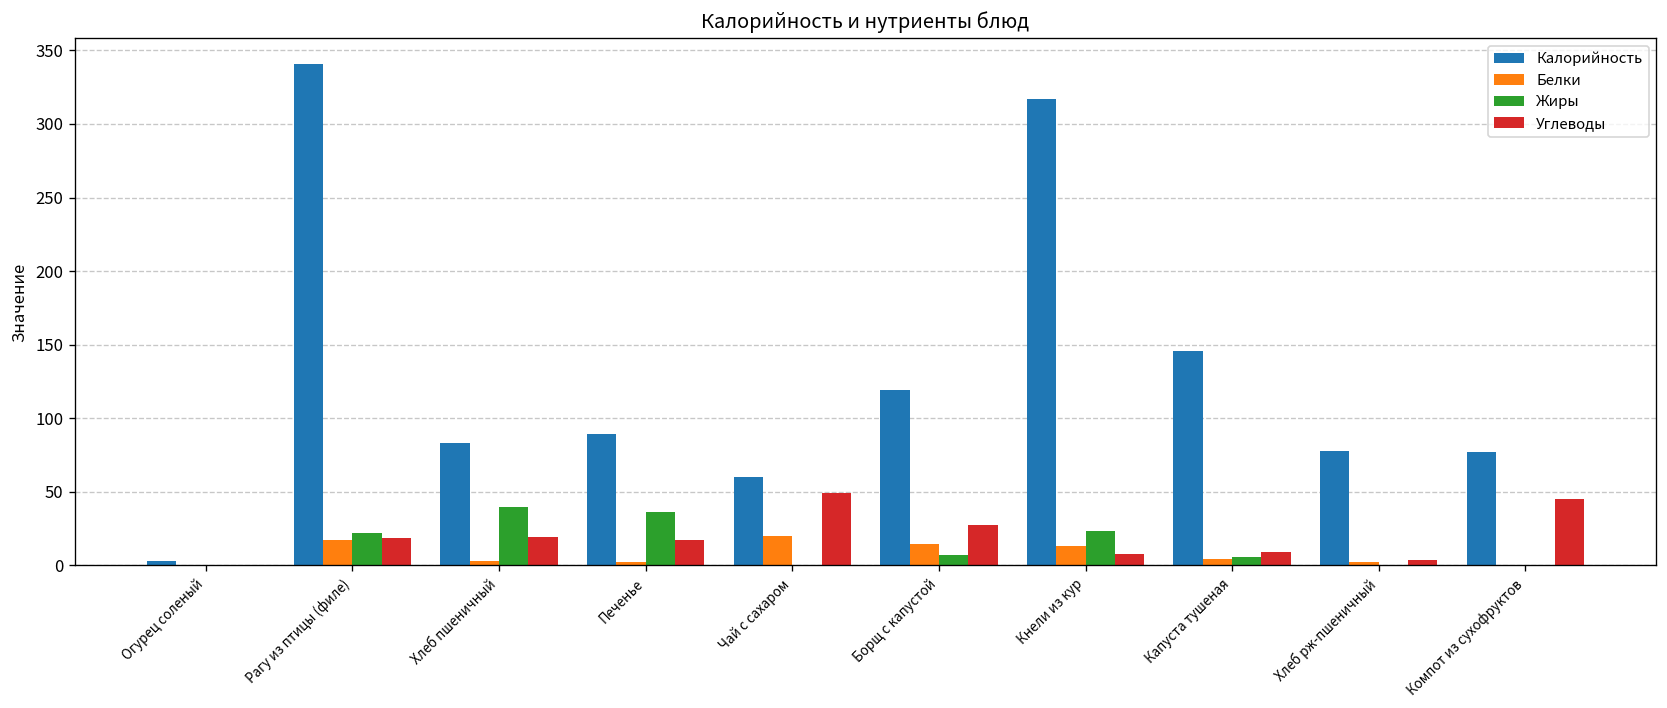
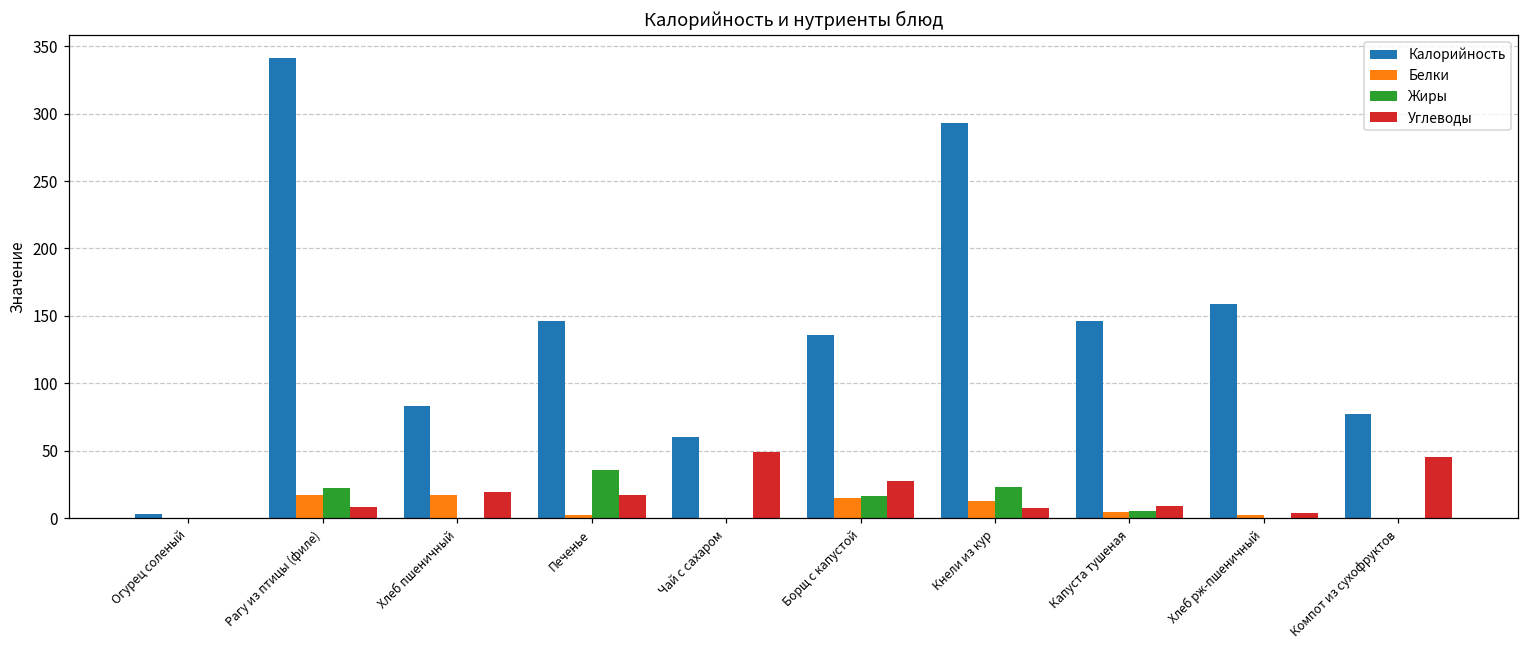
Углеводы, Рагу из птицы (филе): 19 -> 8
Белки, Хлеб пшеничный: 3 -> 17
Жиры, Хлеб пшеничный: 40 -> 0
Калорийность, Печенье: 89 -> 146
Белки, Чай с сахаром: 20 -> 0
Калорийность, Борщ с капустой: 119 -> 136
Жиры, Борщ с капустой: 7 -> 17
Калорийность, Кнели из кур: 317 -> 293
Калорийность, Хлеб рж-пшеничный: 78 -> 159
